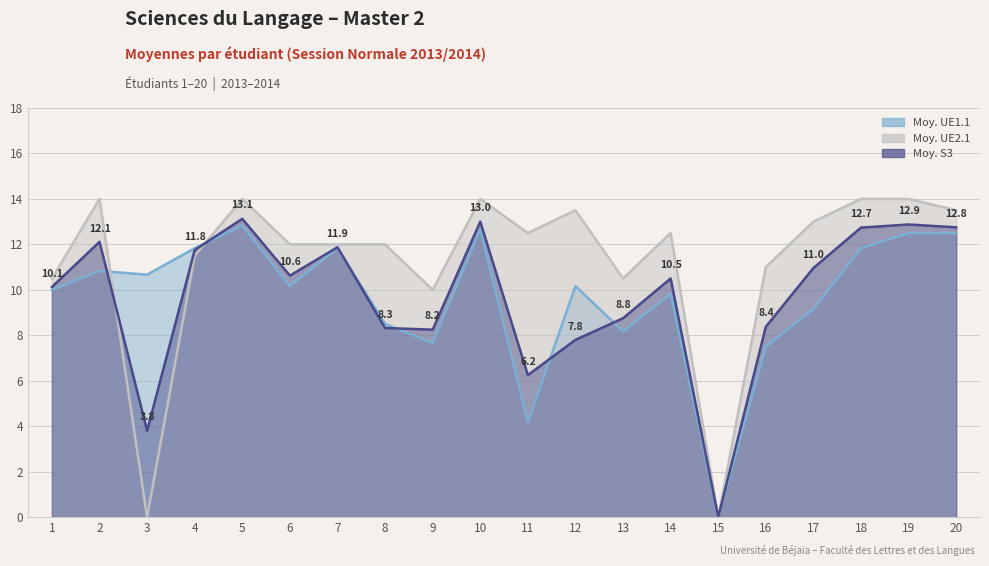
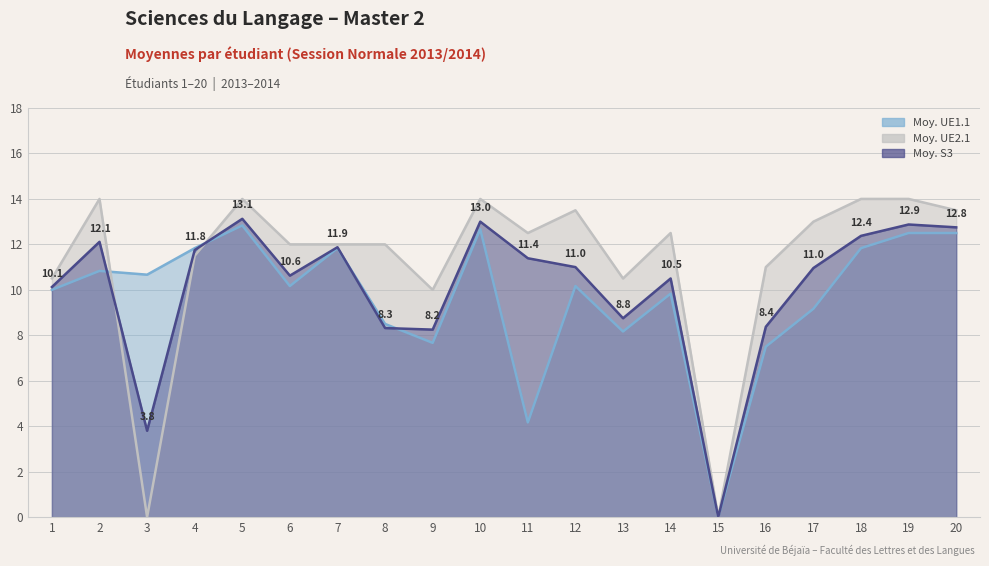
Moy. S3, 11: 6.2 -> 11.4
Moy. S3, 12: 7.8 -> 11.0
Moy. S3, 18: 12.7 -> 12.4
